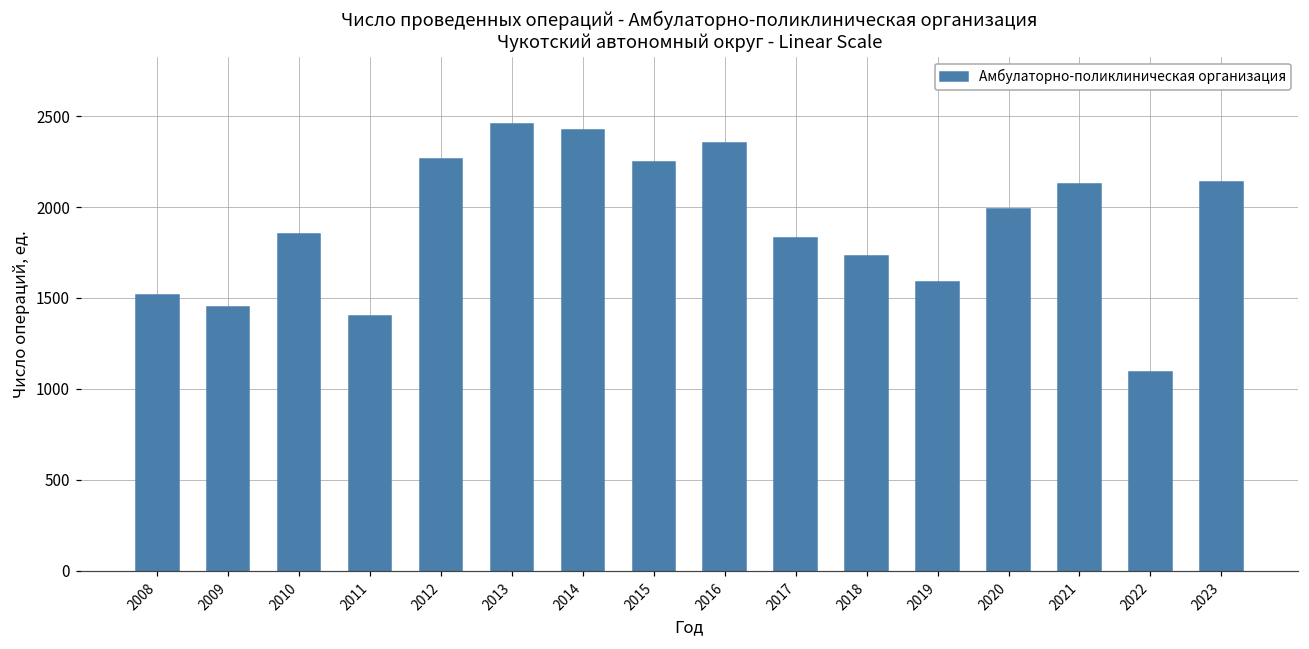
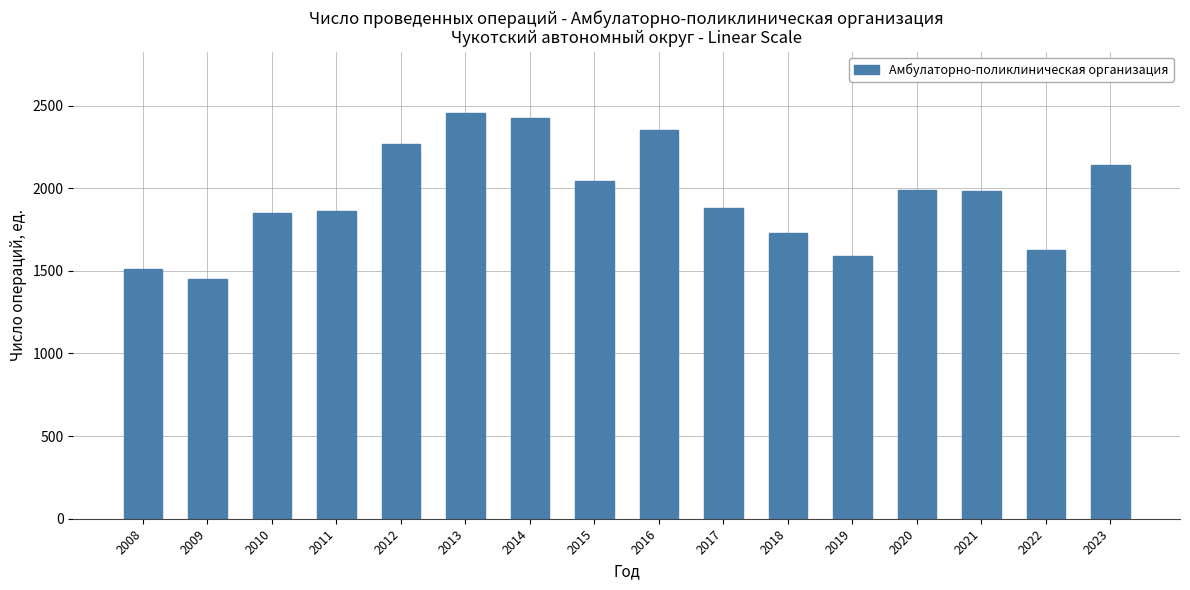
2011: 1400 -> 1860
2015: 2250 -> 2050
2017: 1830 -> 1880
2021: 2130 -> 1980
2022: 1090 -> 1630
